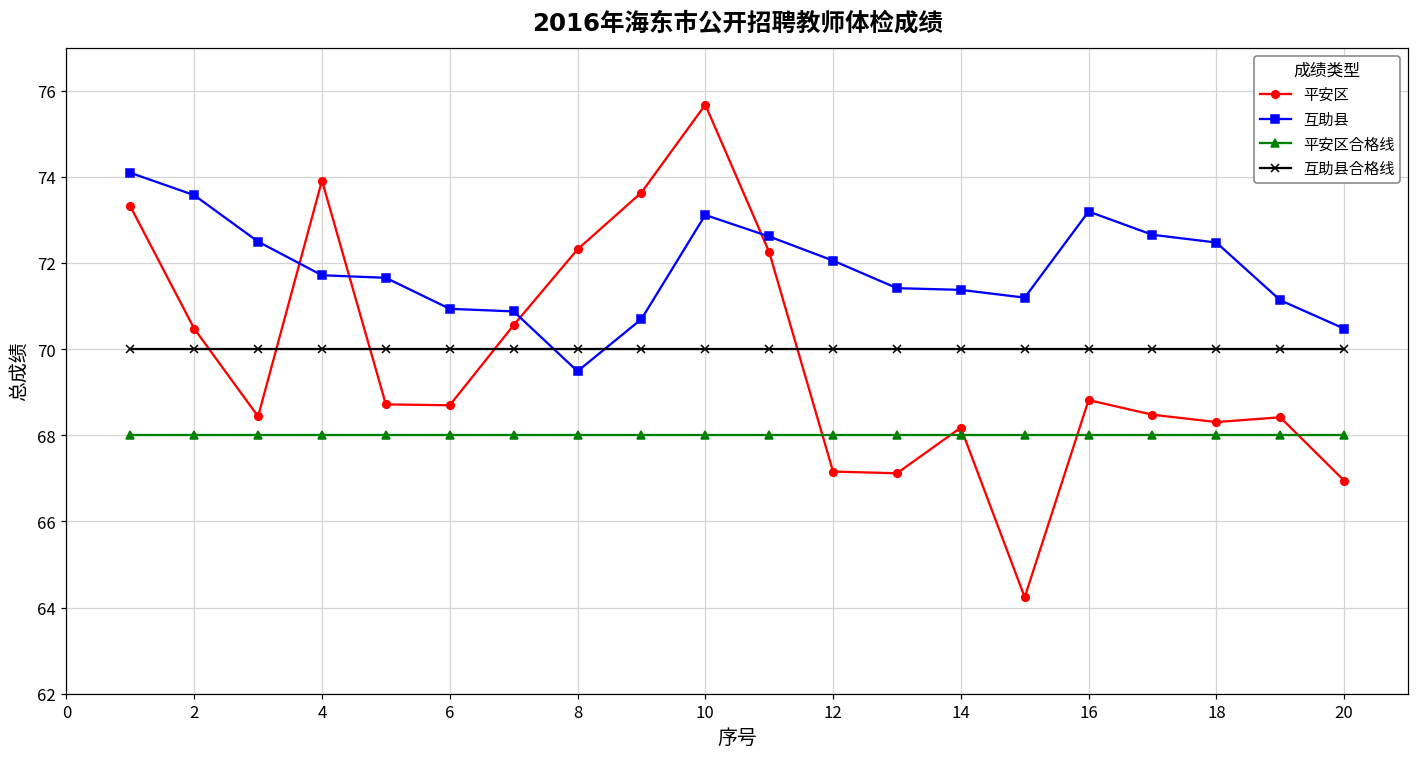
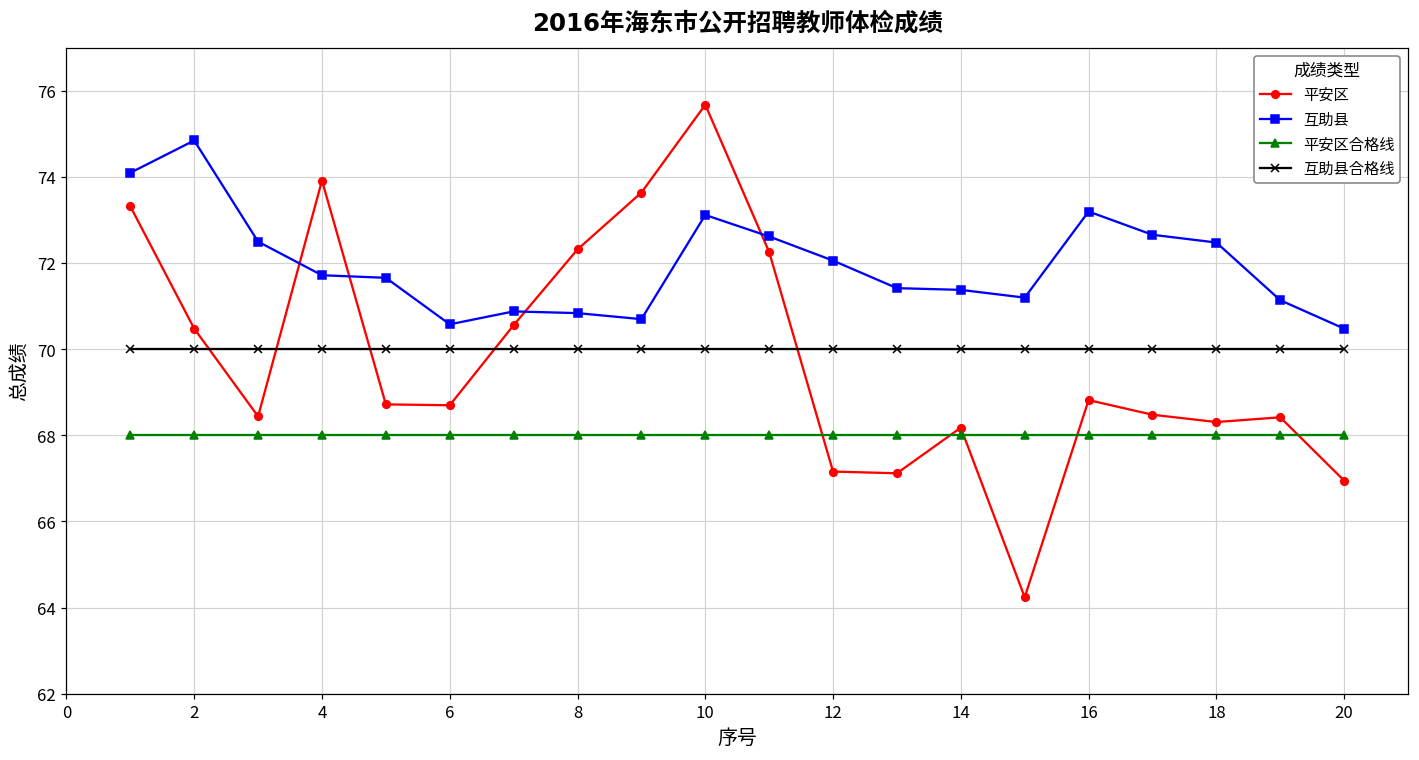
互助县, 2: 73.6 -> 74.9
互助县, 6: 70.9 -> 70.6
互助县, 8: 69.5 -> 70.8
